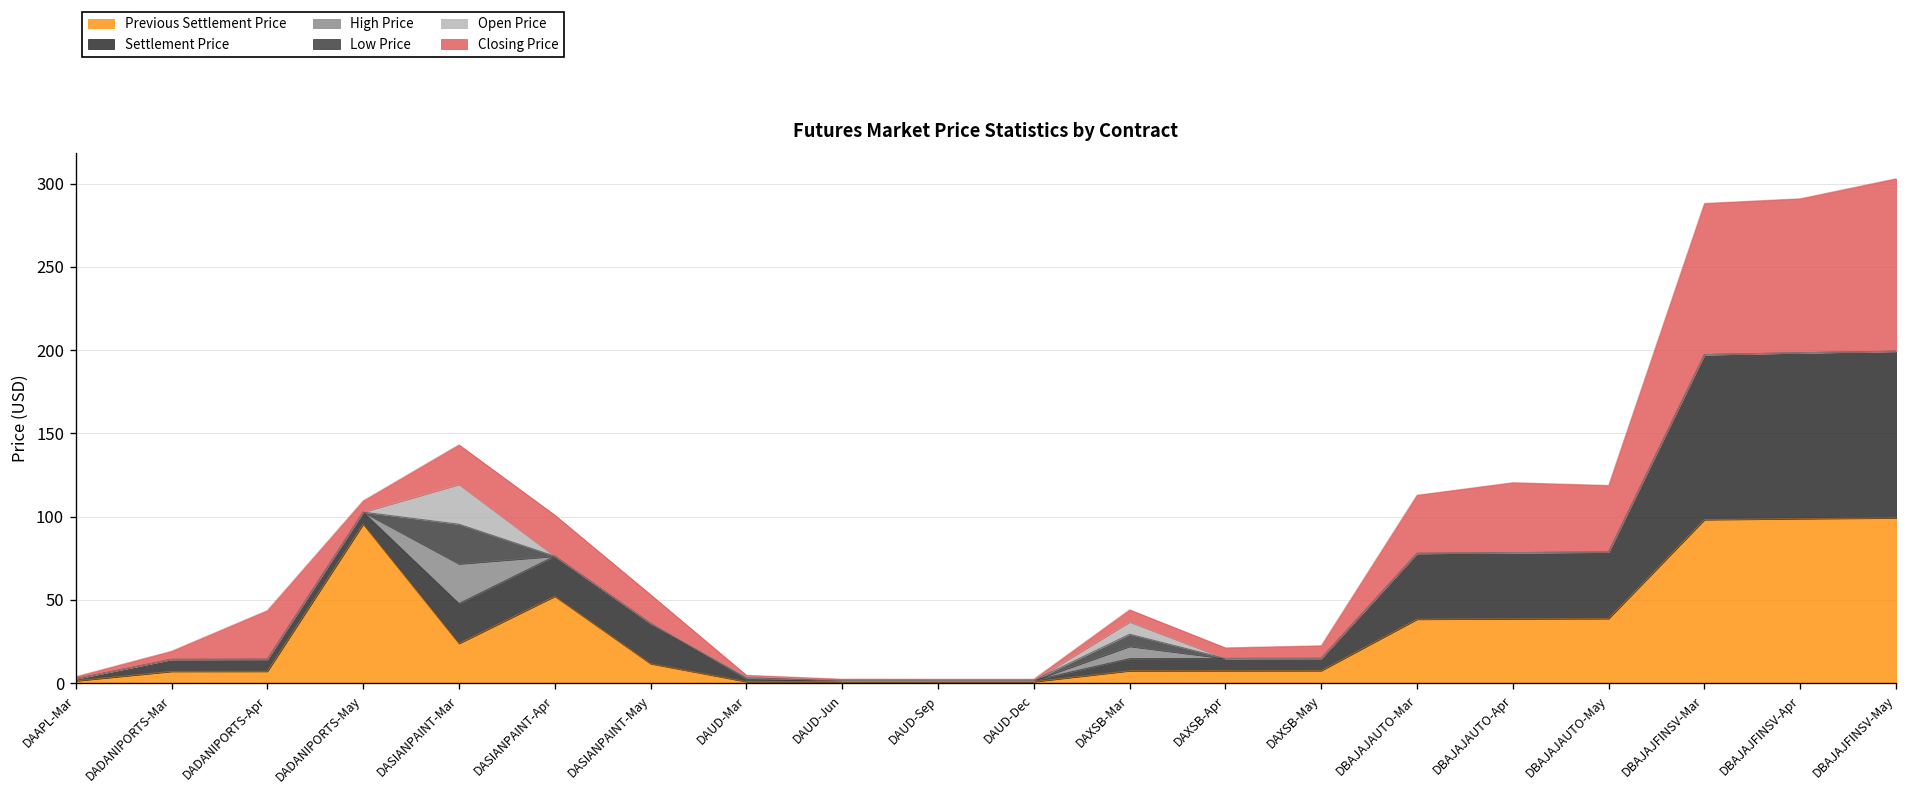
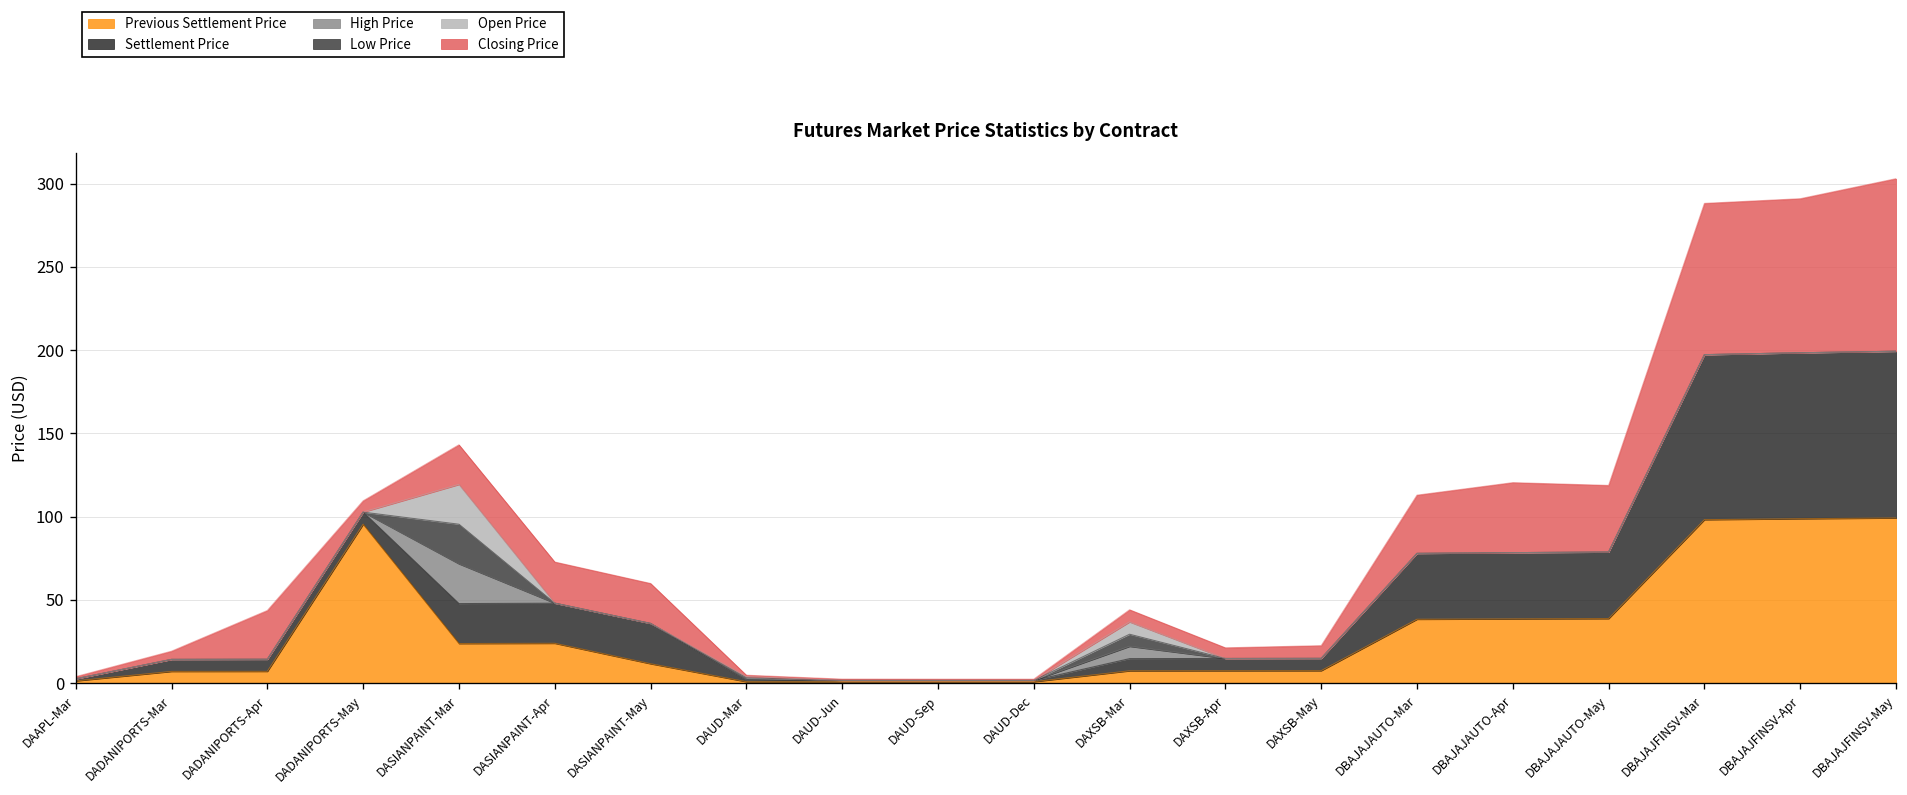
Previous Settlement Price, DASIANPAINT-Apr: 52 -> 24
Closing Price, DASIANPAINT-May: 17 -> 24
